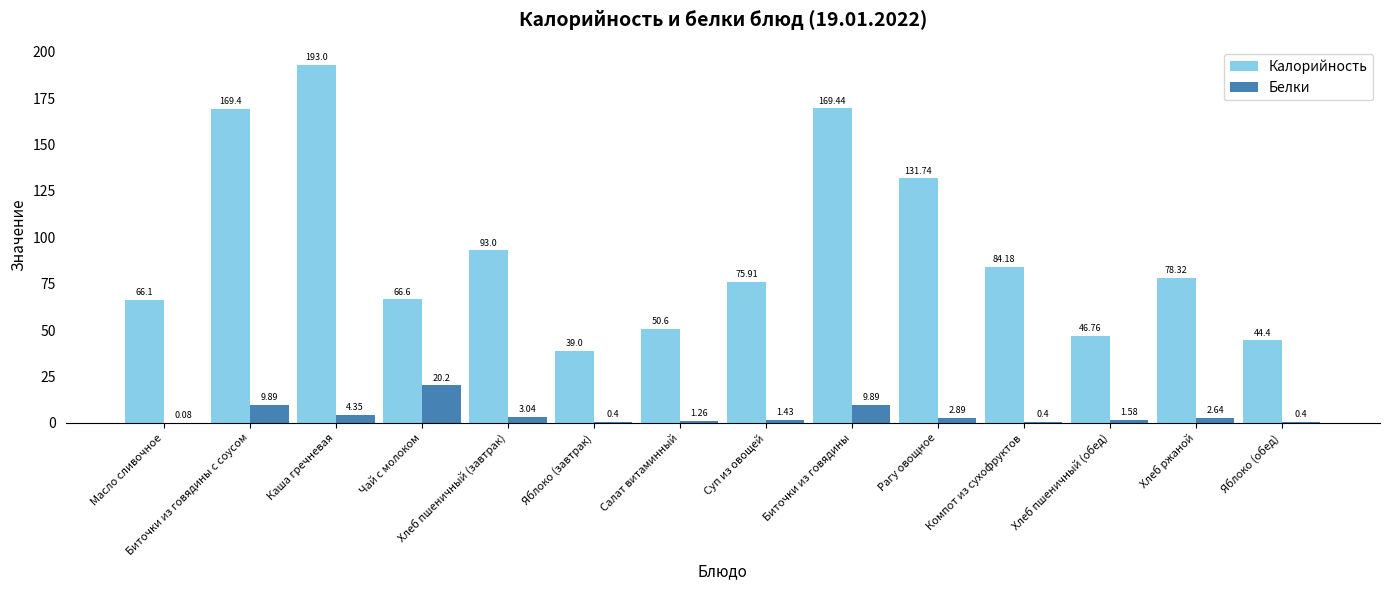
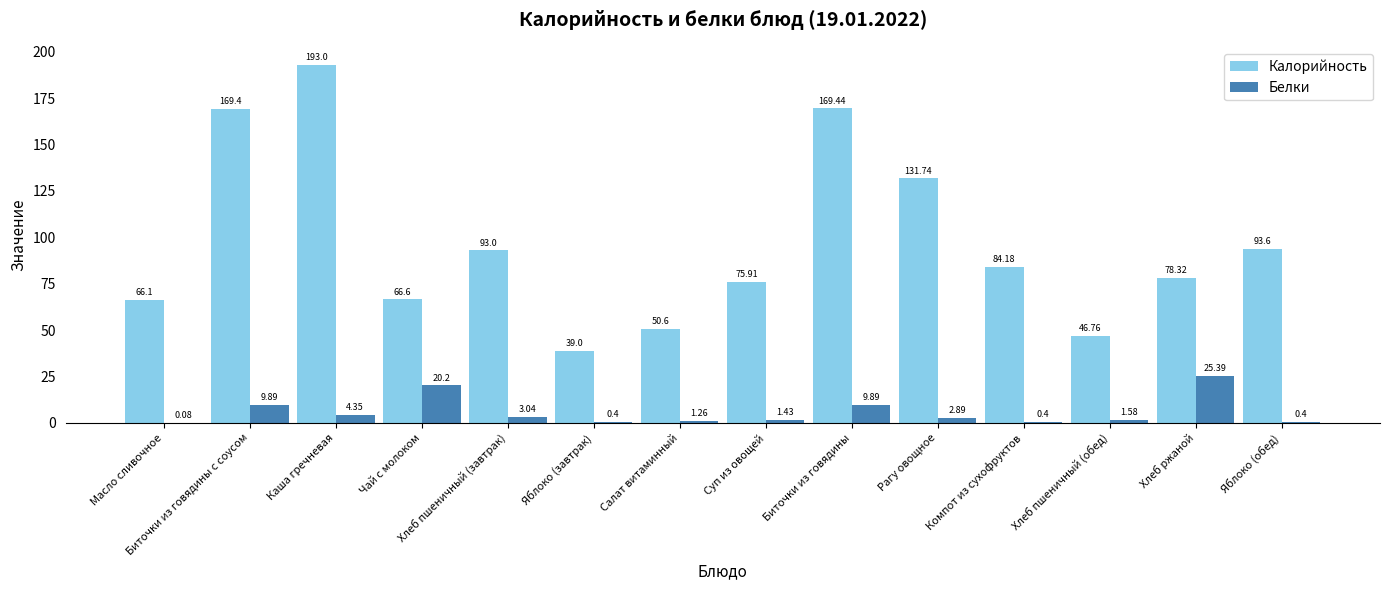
Белки, Хлеб ржаной: 2.64 -> 25.39
Калорийность, Яблоко (обед): 44.4 -> 93.6
